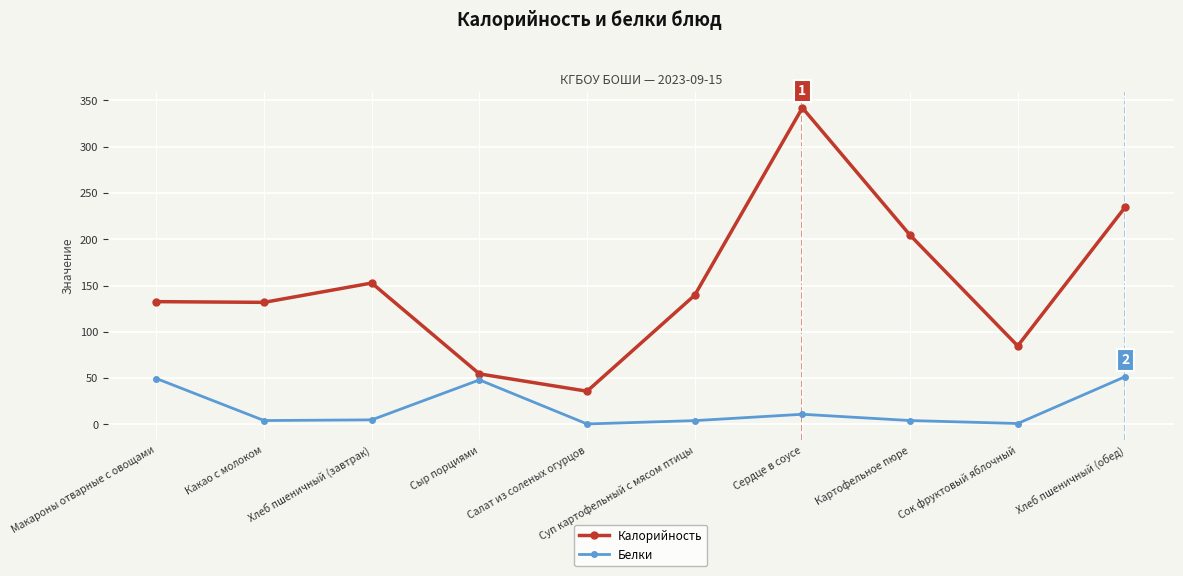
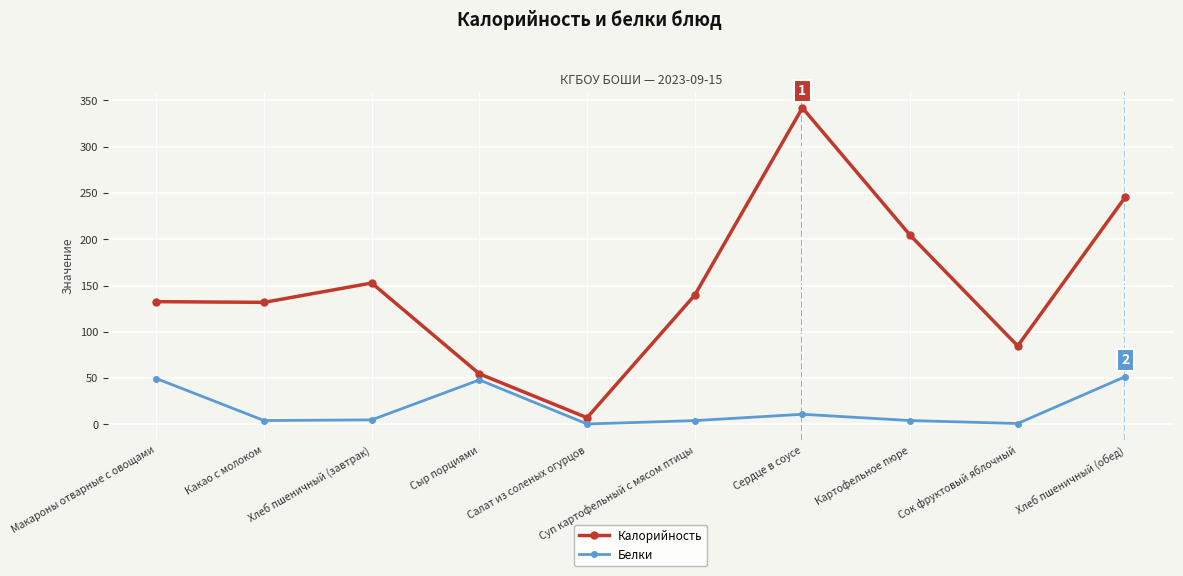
Калорийность, Салат из соленых огурцов: 40 -> 10
Калорийность, Хлеб пшеничный (обед): 240 -> 250
